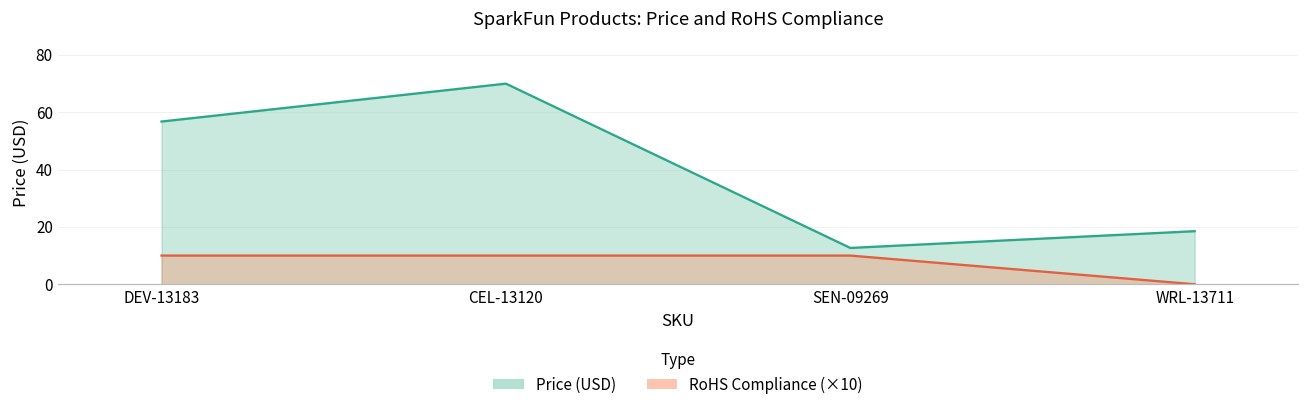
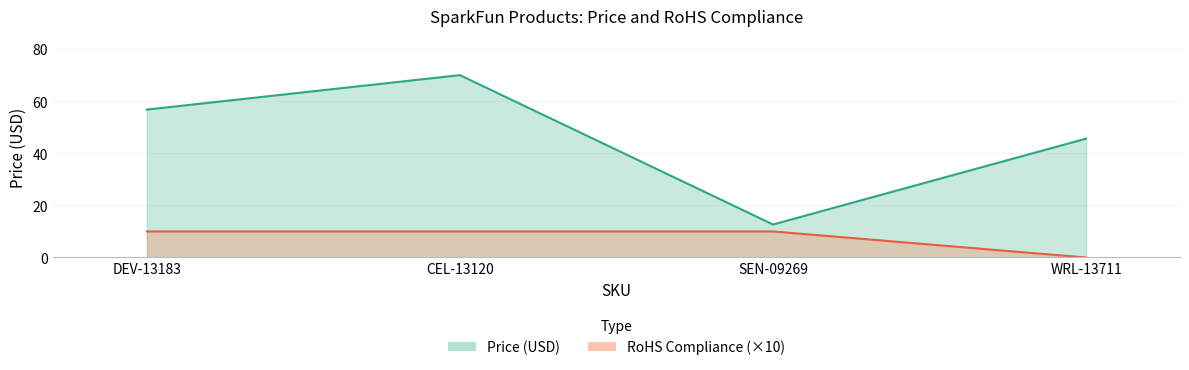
Price (USD), WRL-13711: 19 -> 46
